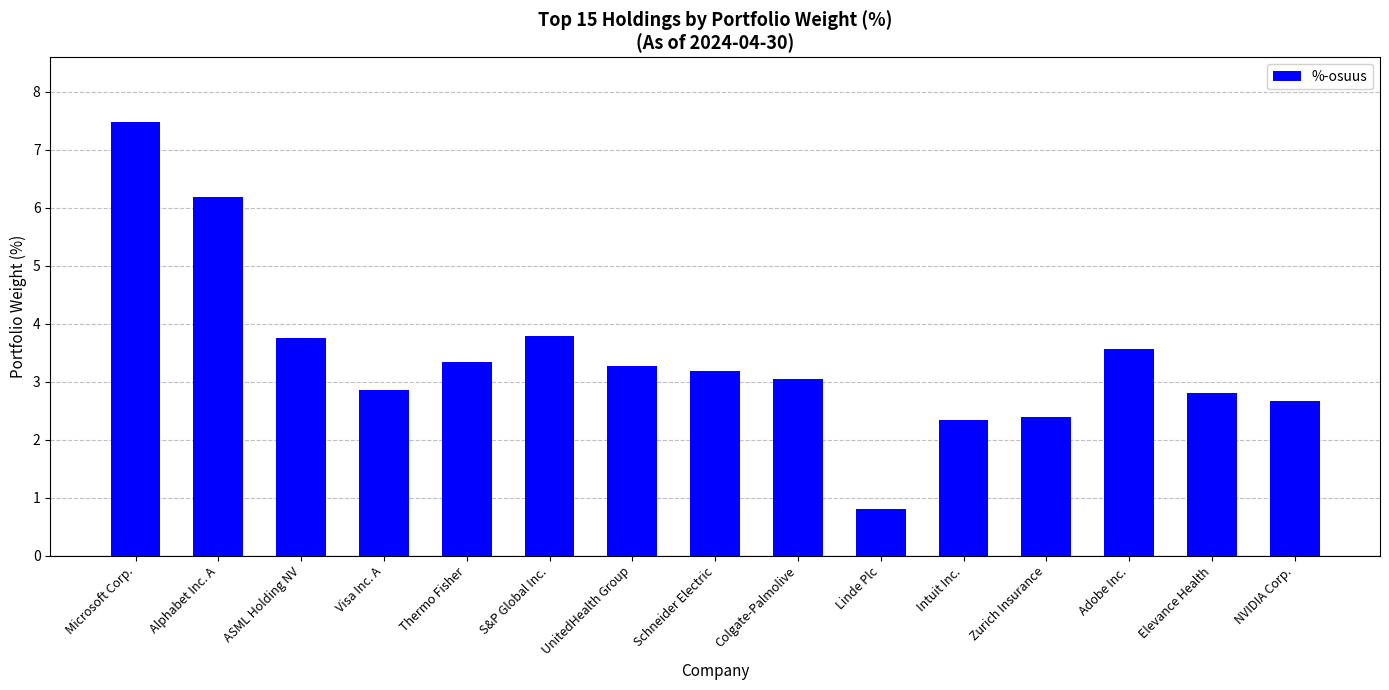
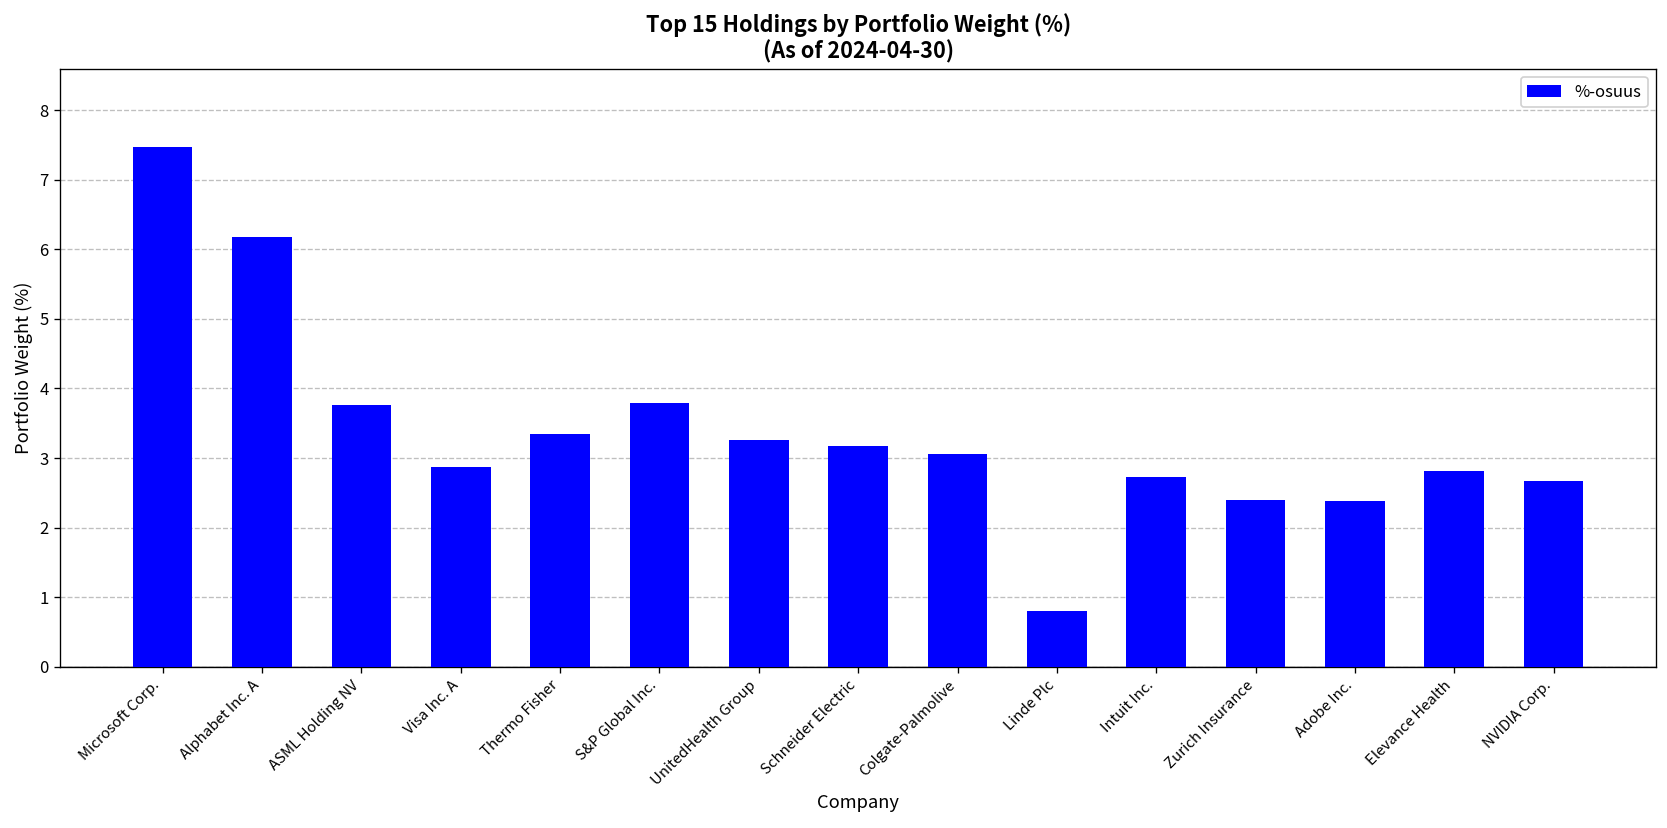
Intuit Inc.: 2.3 -> 2.7
Adobe Inc.: 3.6 -> 2.4
